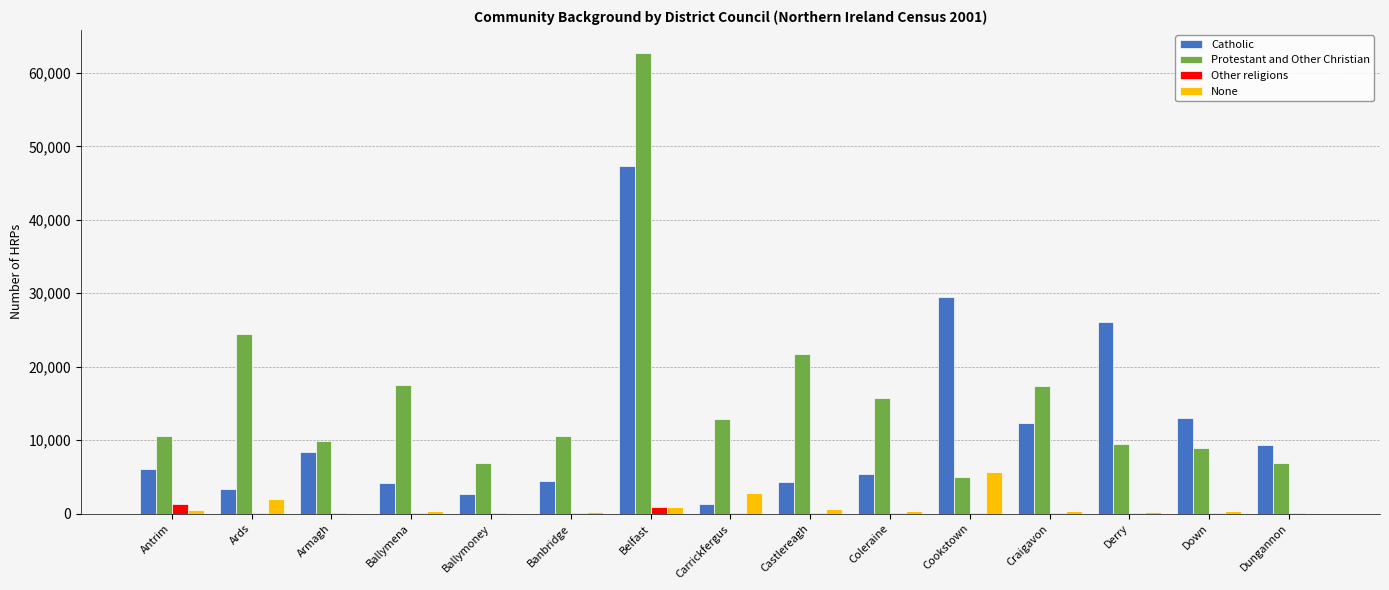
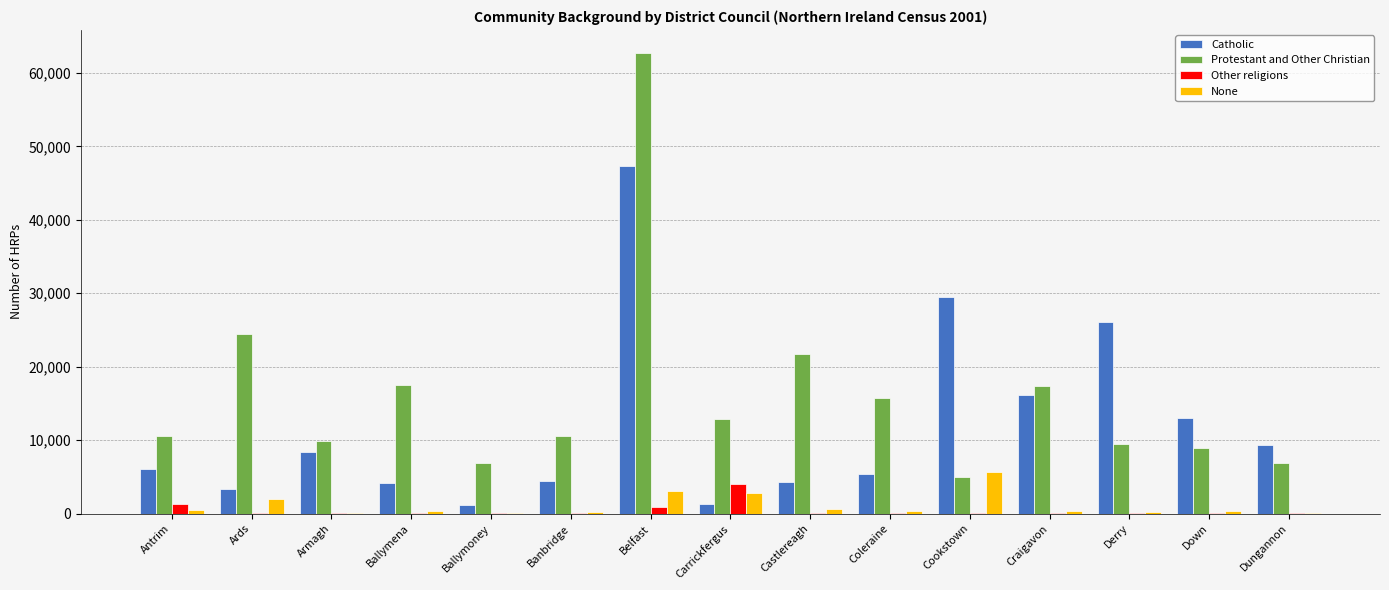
Catholic, Ballymoney: 3,000 -> 1,000
None, Belfast: 1,000 -> 3,000
Other religions, Carrickfergus: 0 -> 4,000
Catholic, Craigavon: 12,000 -> 16,000
